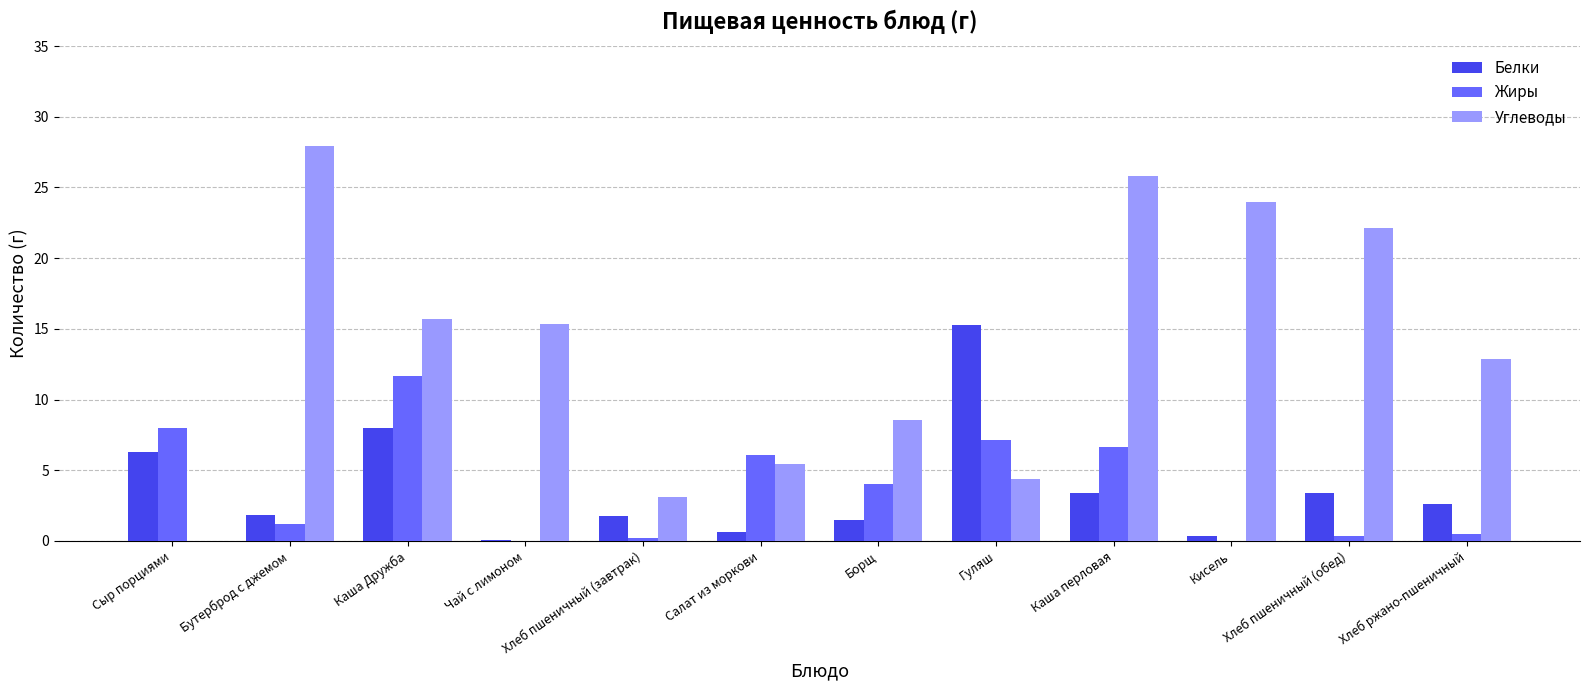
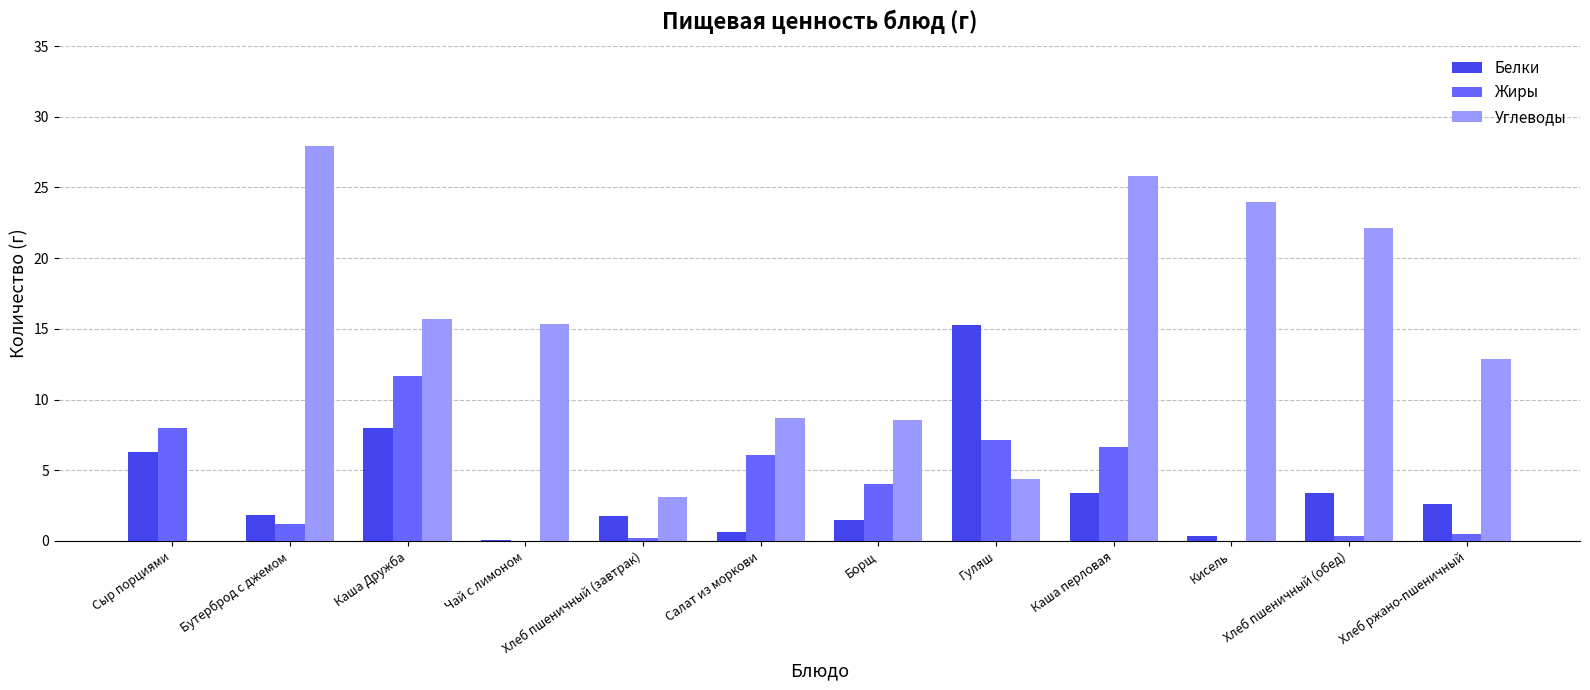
Углеводы, Салат из моркови: 5.5 -> 8.7
